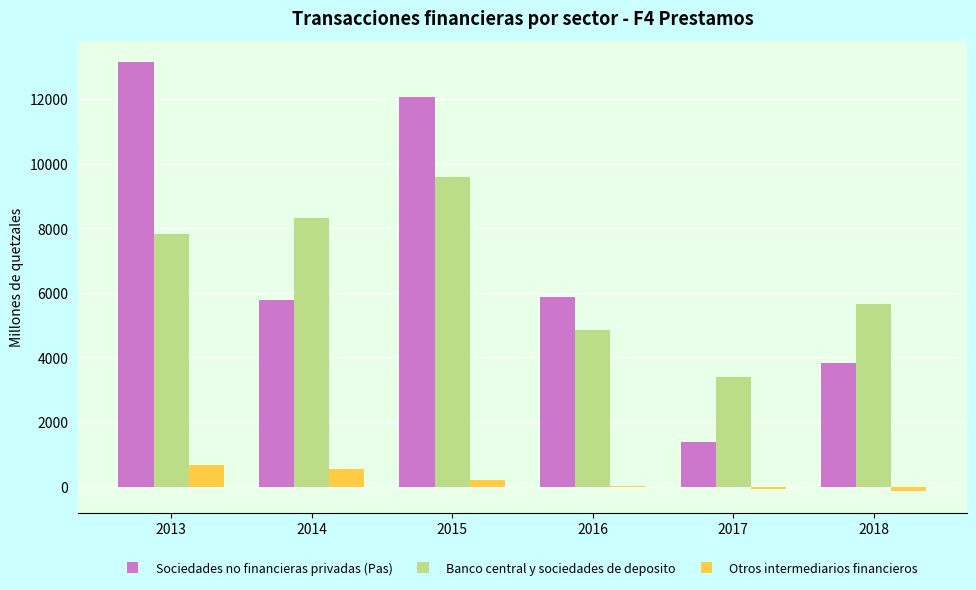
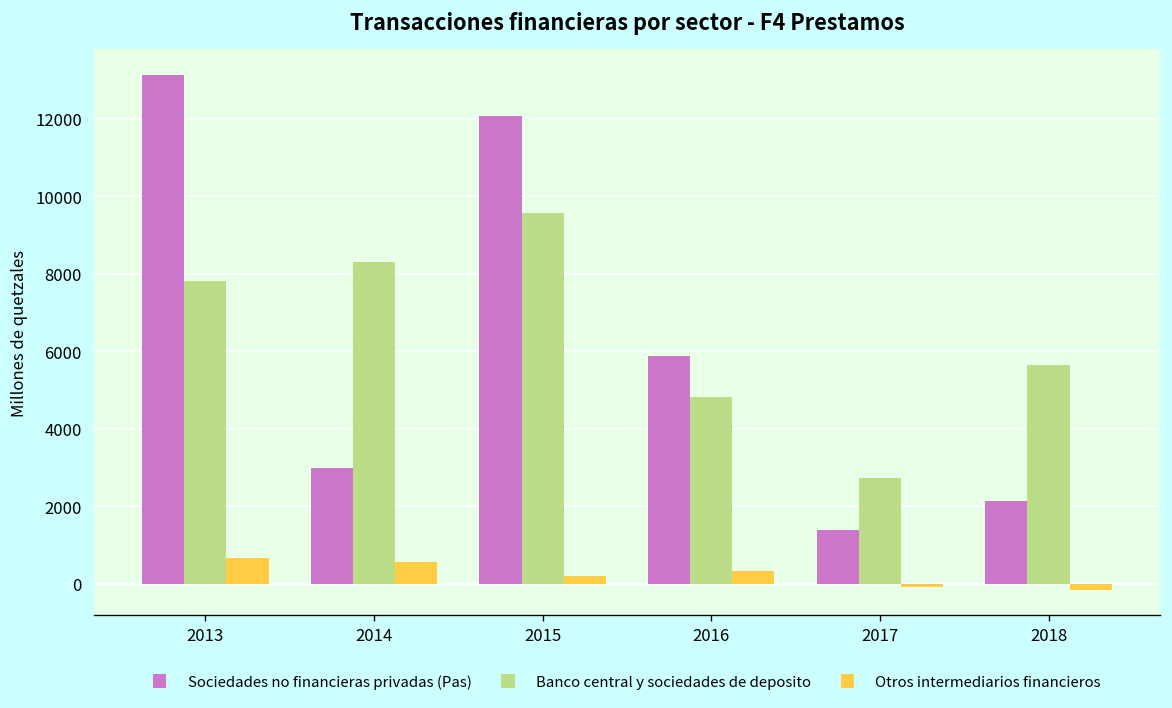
Sociedades no financieras privadas (Pas), 2014: 5800 -> 3000
Otros intermediarios financieros, 2016: 0 -> 300
Banco central y sociedades de deposito, 2017: 3400 -> 2700
Sociedades no financieras privadas (Pas), 2018: 3800 -> 2100
